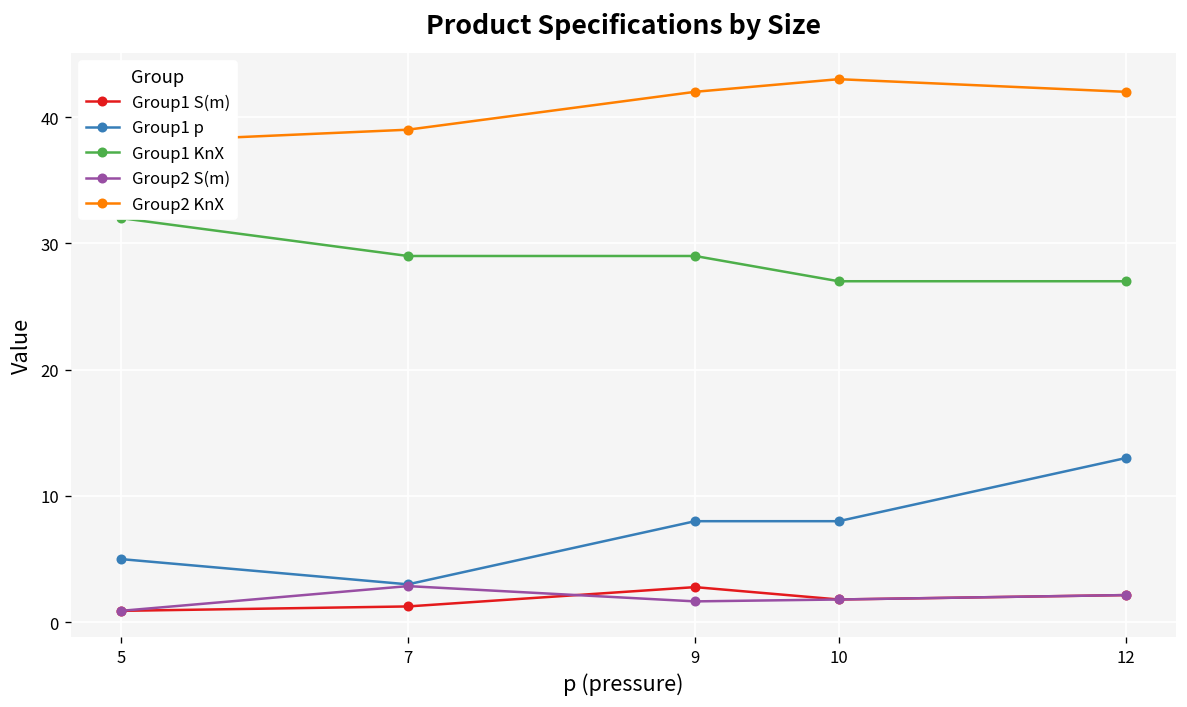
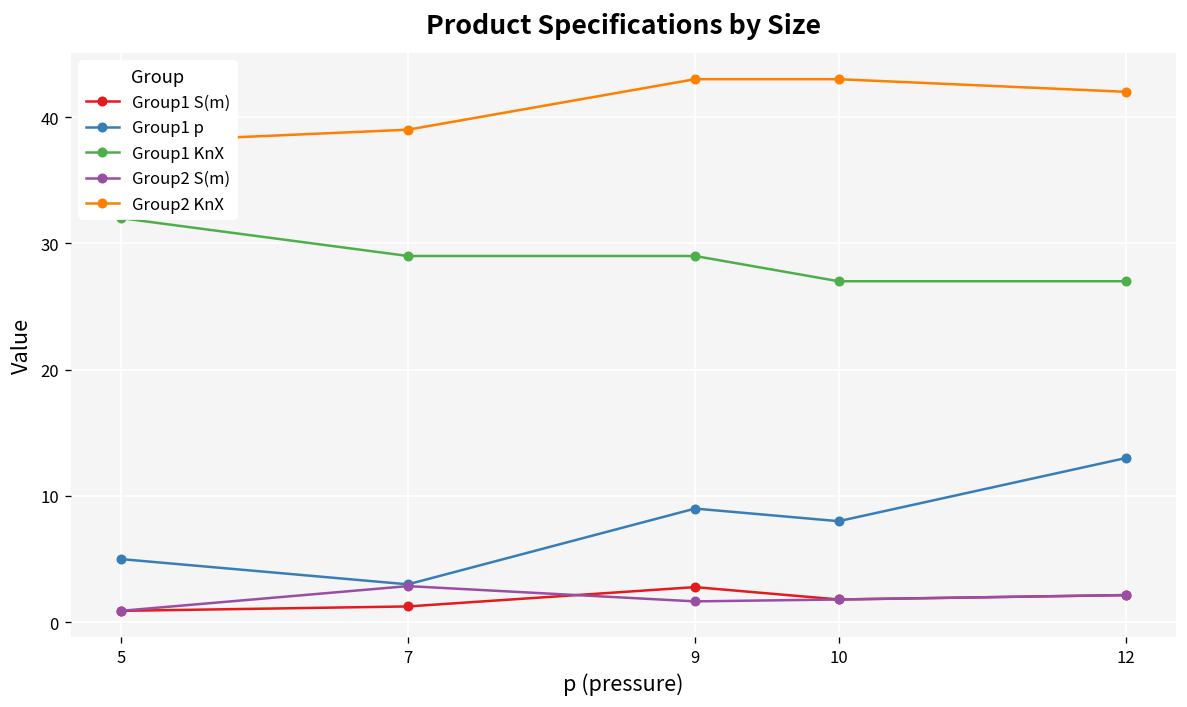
Group1 p, 9: 8 -> 9
Group2 KnX, 9: 42 -> 43
